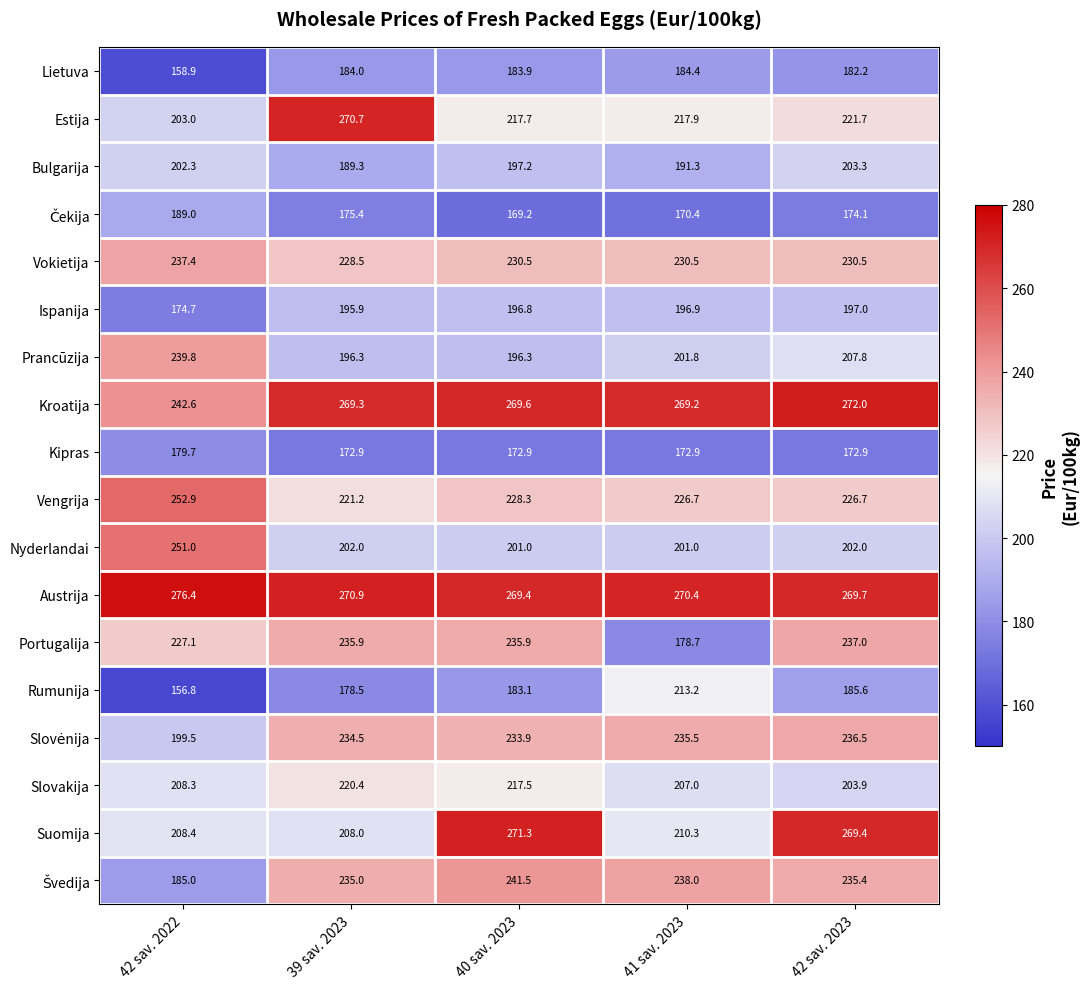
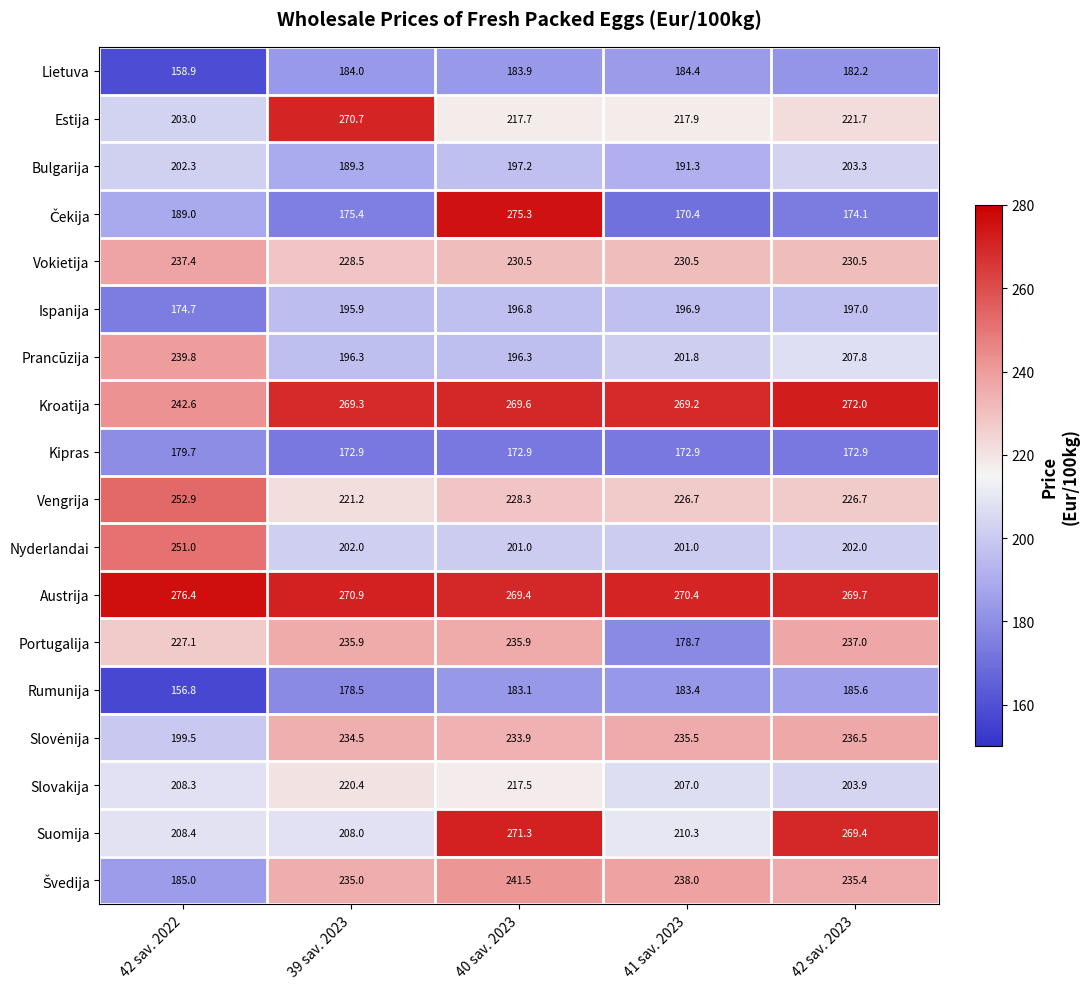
Čekija, 40 sav. 2023: 169.2 -> 275.3
Rumunija, 41 sav. 2023: 213.2 -> 183.4
